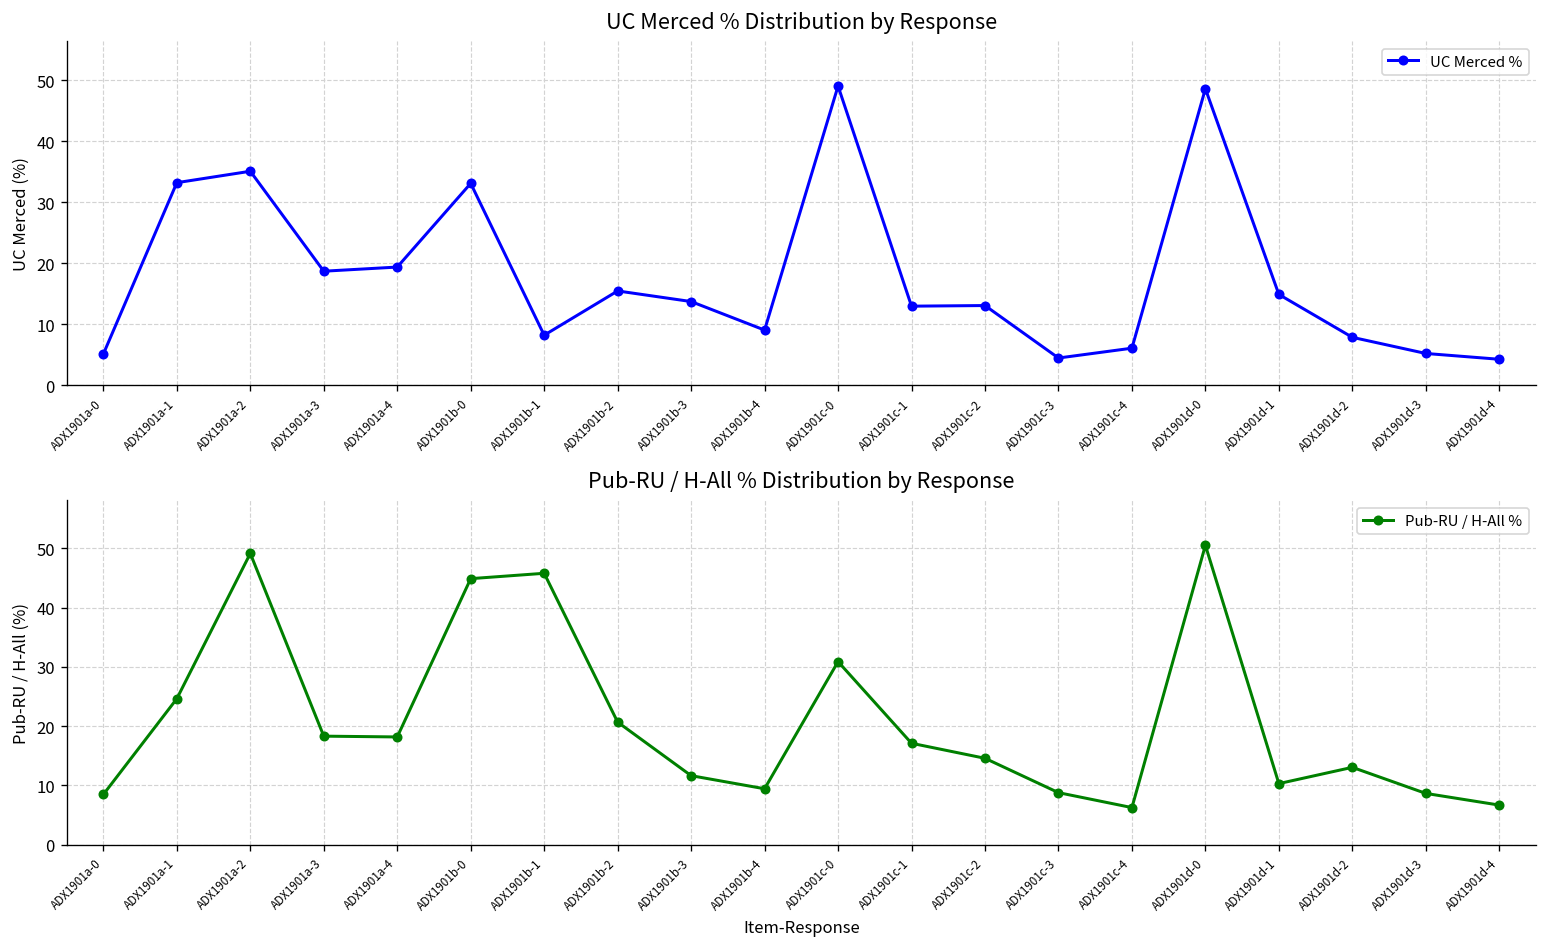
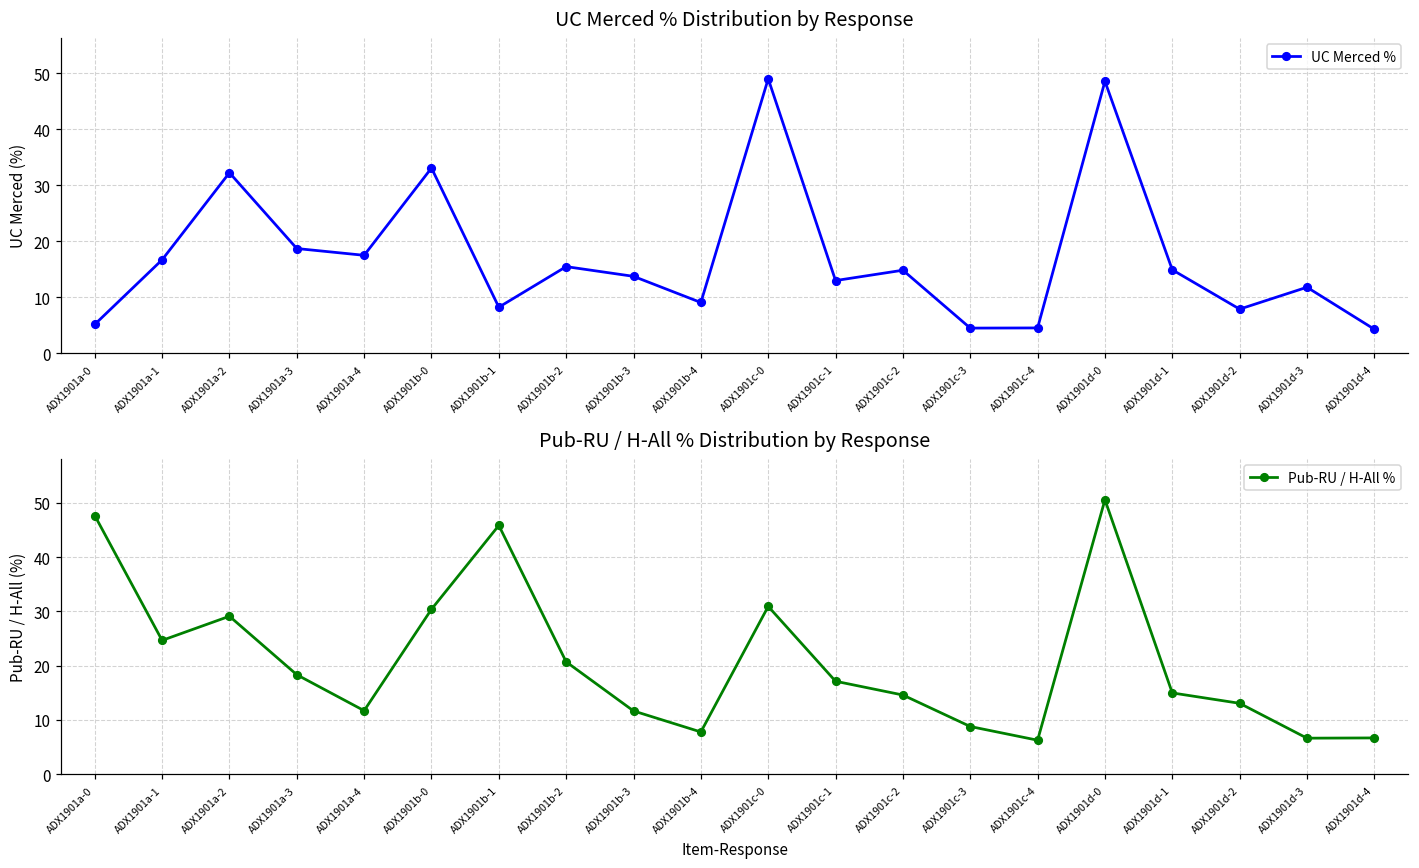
UC Merced % Distribution by Response, ADX1901a-1: 33 -> 17
UC Merced % Distribution by Response, ADX1901a-2: 35 -> 32
UC Merced % Distribution by Response, ADX1901a-4: 19 -> 18
UC Merced % Distribution by Response, ADX1901c-2: 13 -> 15
UC Merced % Distribution by Response, ADX1901c-4: 6 -> 5
UC Merced % Distribution by Response, ADX1901d-3: 5 -> 12
Pub-RU / H-All % Distribution by Response, ADX1901a-0: 8 -> 48
Pub-RU / H-All % Distribution by Response, ADX1901a-2: 49 -> 29
Pub-RU / H-All % Distribution by Response, ADX1901a-4: 18 -> 12
Pub-RU / H-All % Distribution by Response, ADX1901b-0: 45 -> 30
Pub-RU / H-All % Distribution by Response, ADX1901b-4: 9 -> 8
Pub-RU / H-All % Distribution by Response, ADX1901d-1: 10 -> 15
Pub-RU / H-All % Distribution by Response, ADX1901d-3: 9 -> 7
